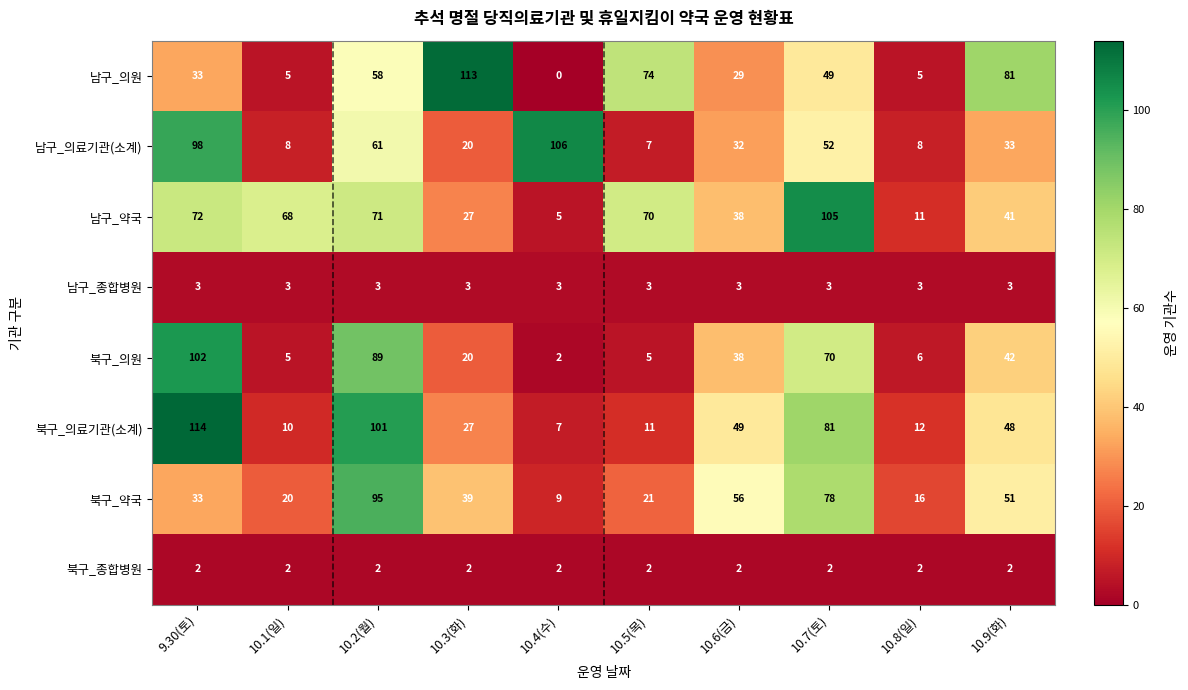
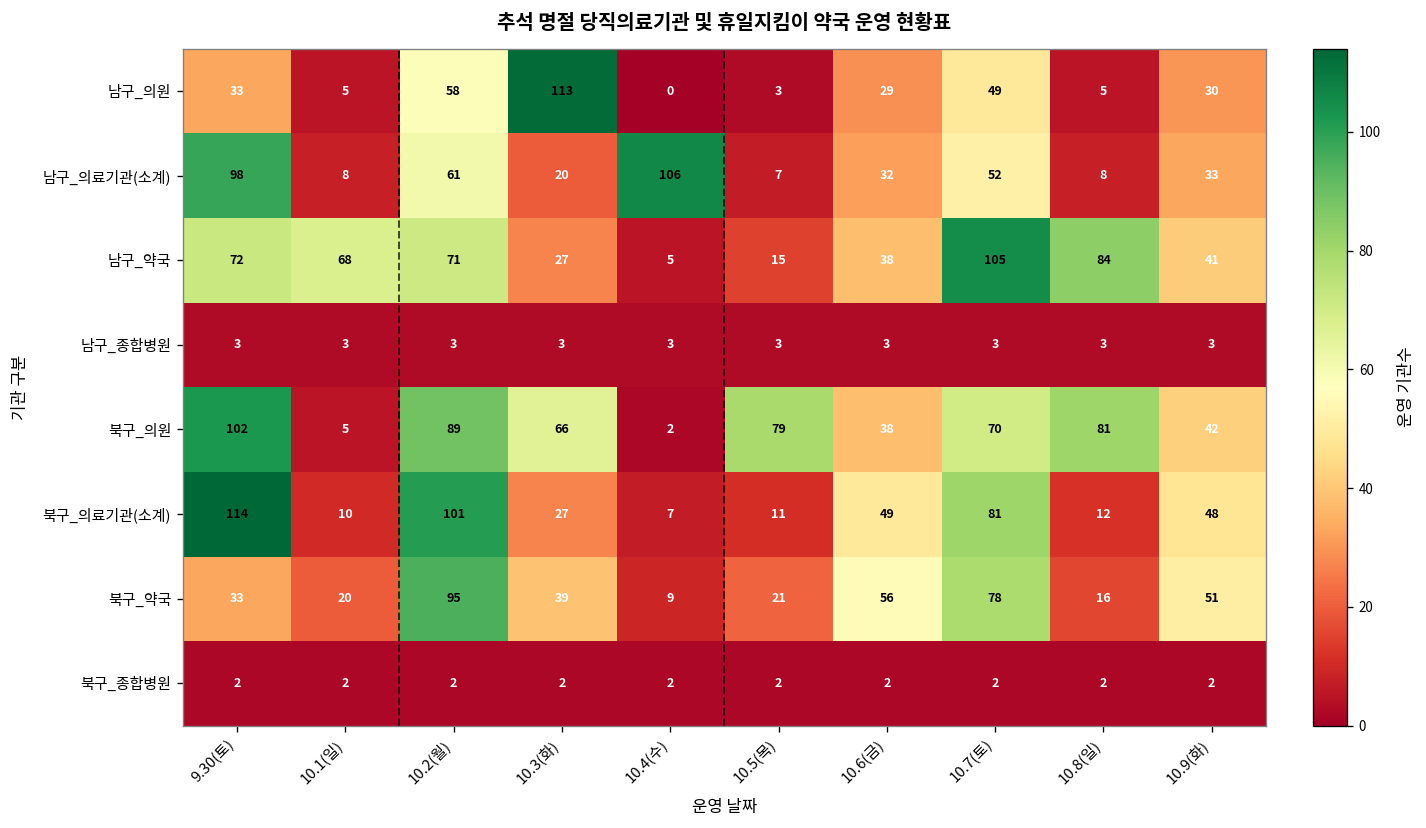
남구_의원, 10.5(목): 74 -> 3
남구_의원, 10.9(화): 81 -> 30
남구_약국, 10.5(목): 70 -> 15
남구_약국, 10.8(일): 11 -> 84
북구_의원, 10.3(화): 20 -> 66
북구_의원, 10.5(목): 5 -> 79
북구_의원, 10.8(일): 6 -> 81
